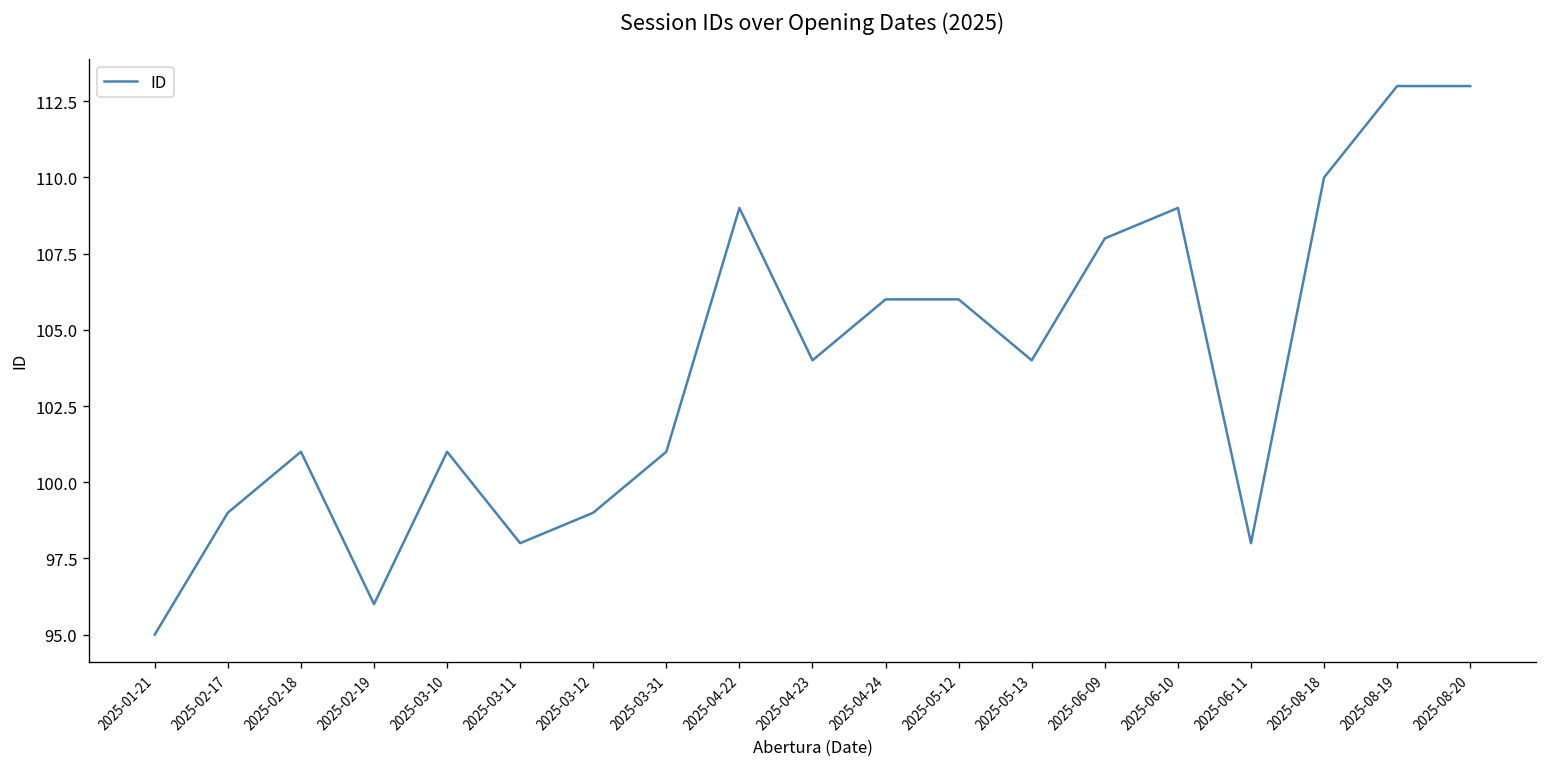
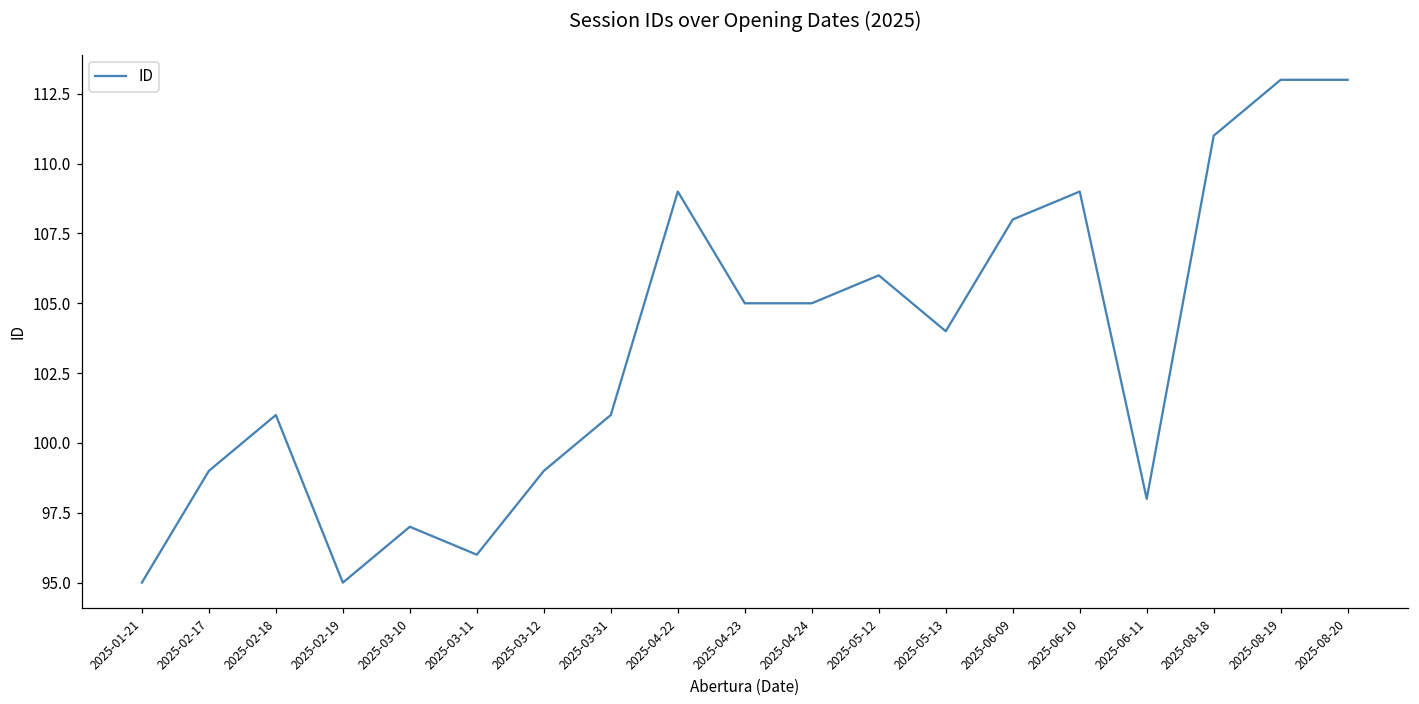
2025-02-19: 96 -> 95
2025-03-10: 101 -> 97
2025-03-11: 98 -> 96
2025-04-23: 104 -> 105
2025-04-24: 106 -> 105
2025-08-18: 110 -> 111
